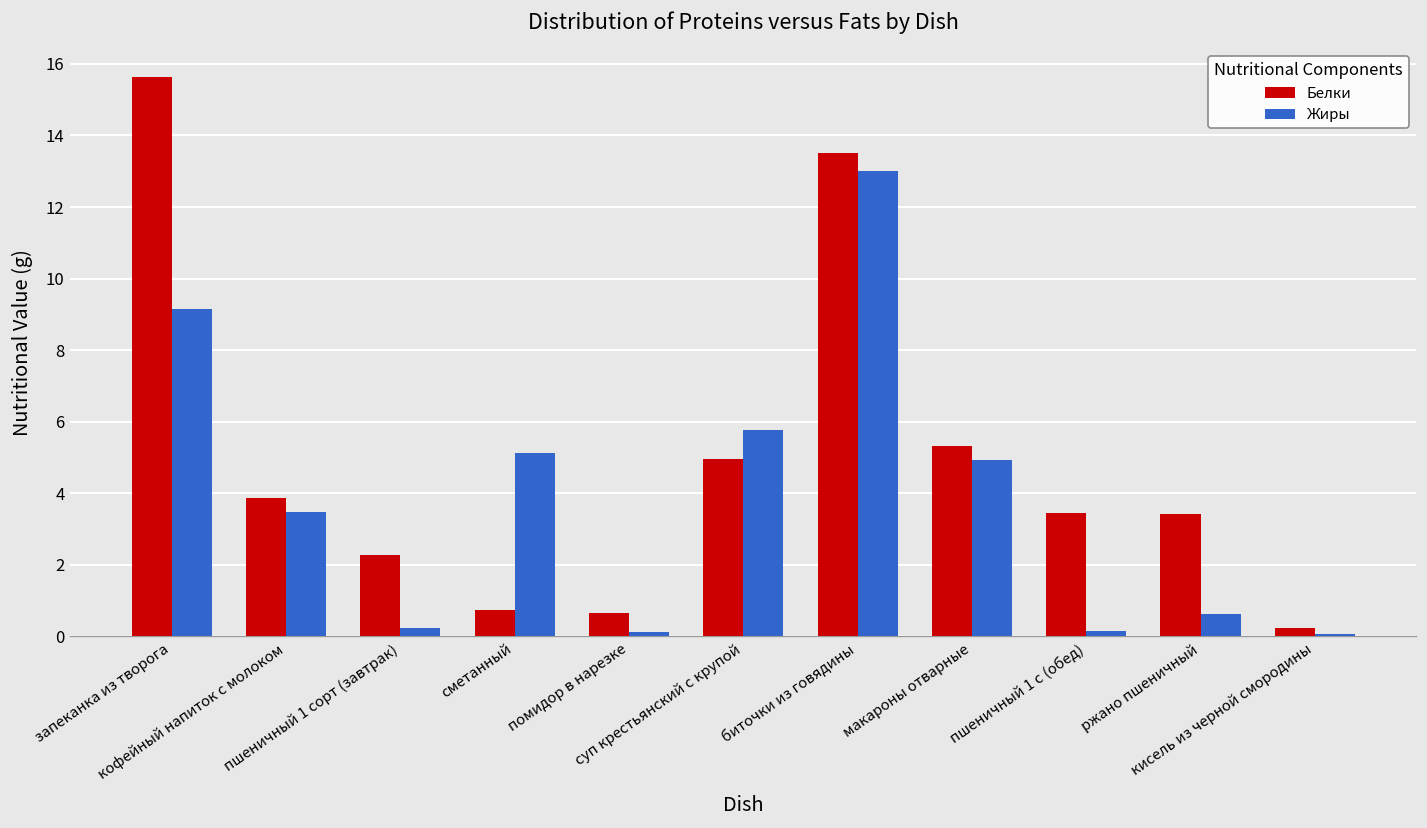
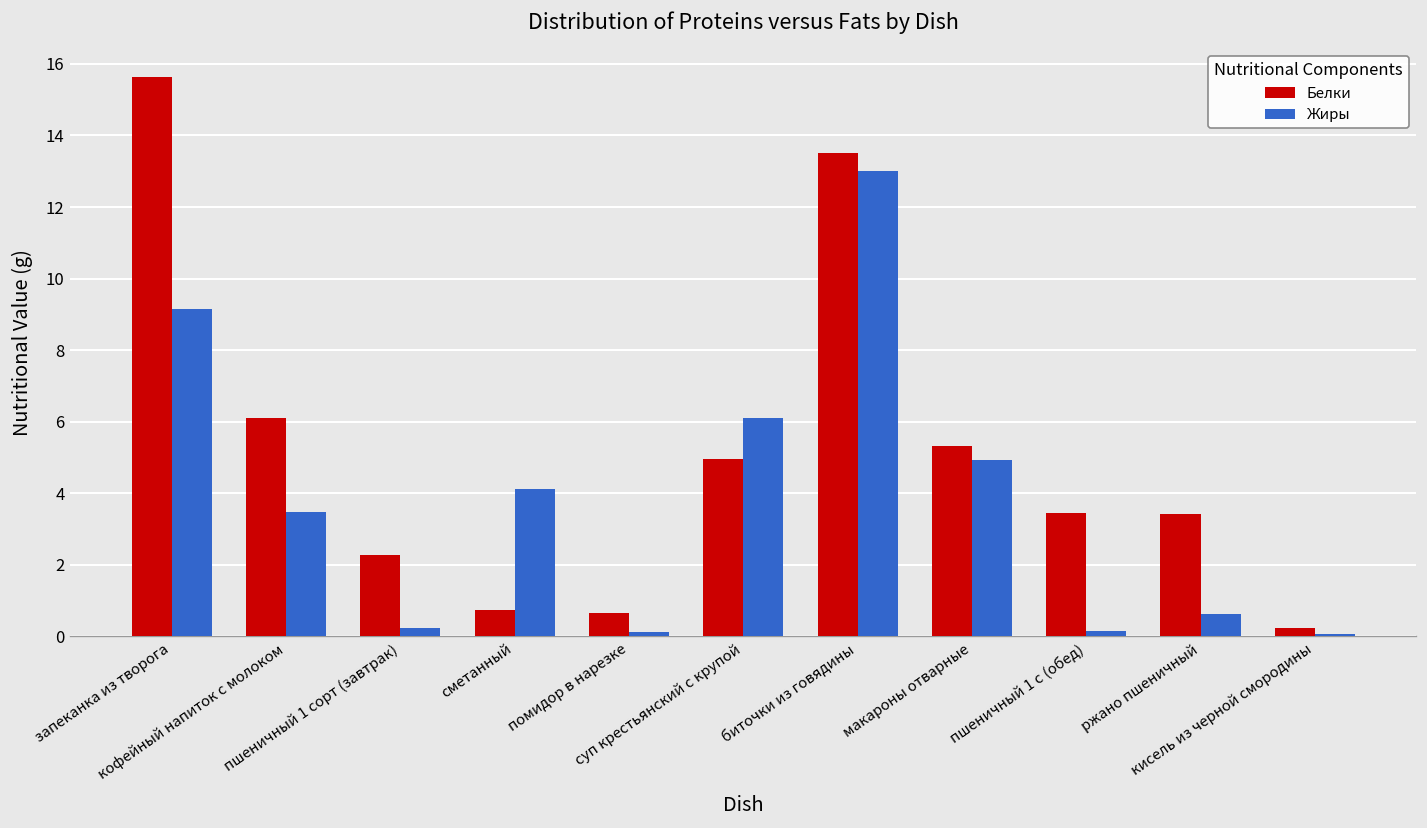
Белки, кофейный напиток с молоком: 3.9 -> 6.1
Жиры, сметанный: 5.1 -> 4.1
Жиры, суп крестьянский с крупой: 5.8 -> 6.1
